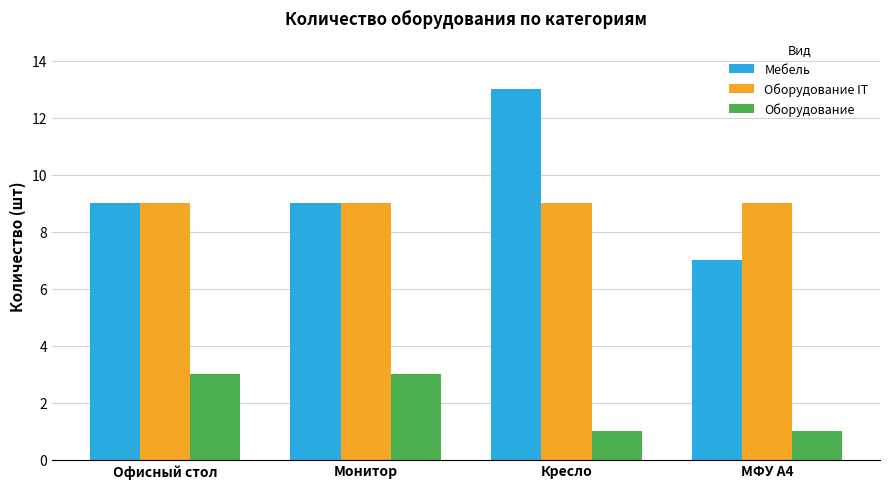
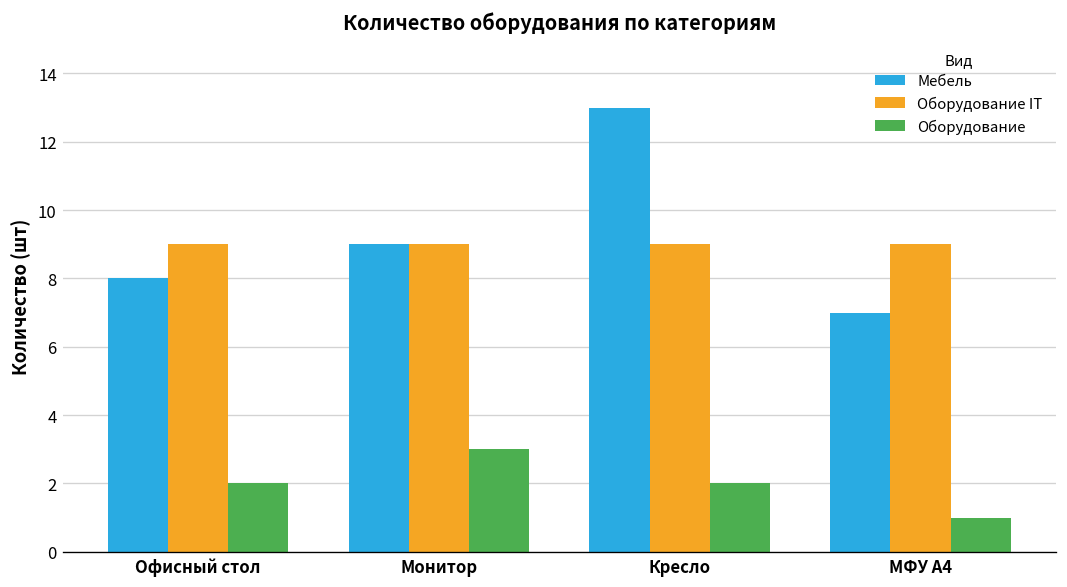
Мебель, Офисный стол: 9 -> 8
Оборудование, Офисный стол: 3 -> 2
Оборудование, Кресло: 1 -> 2
